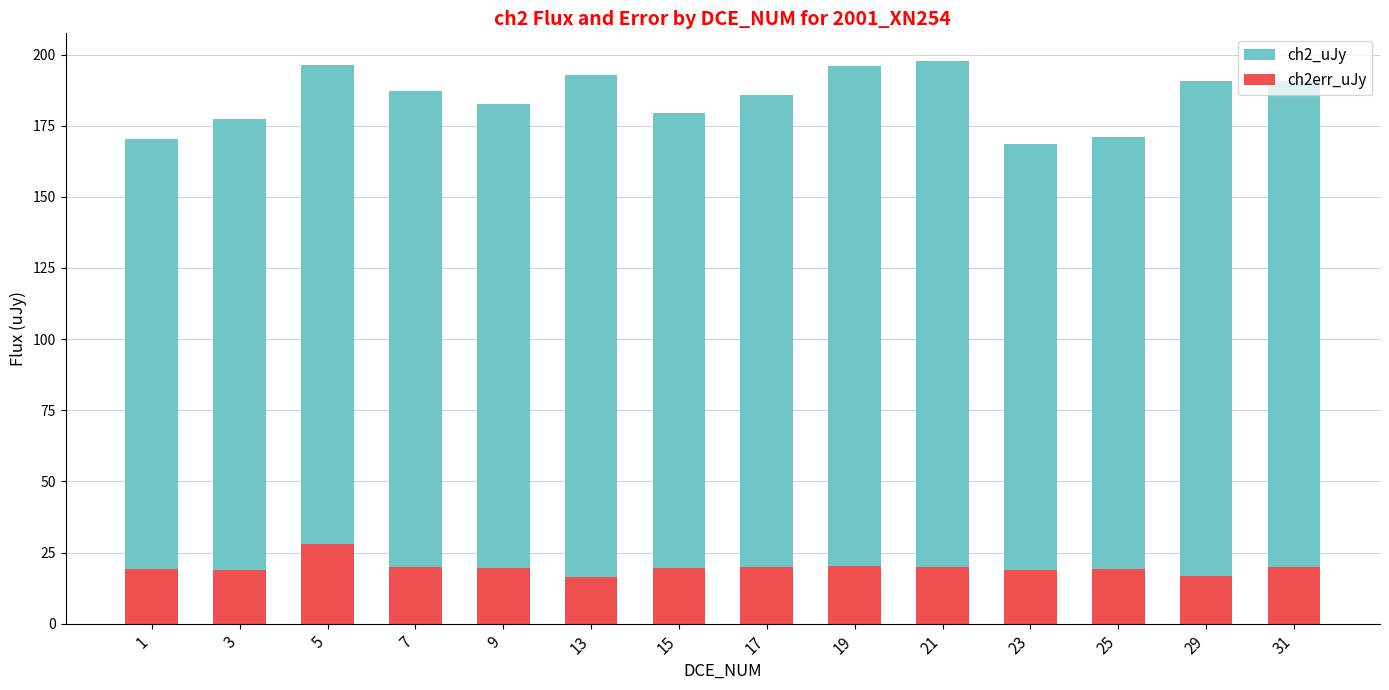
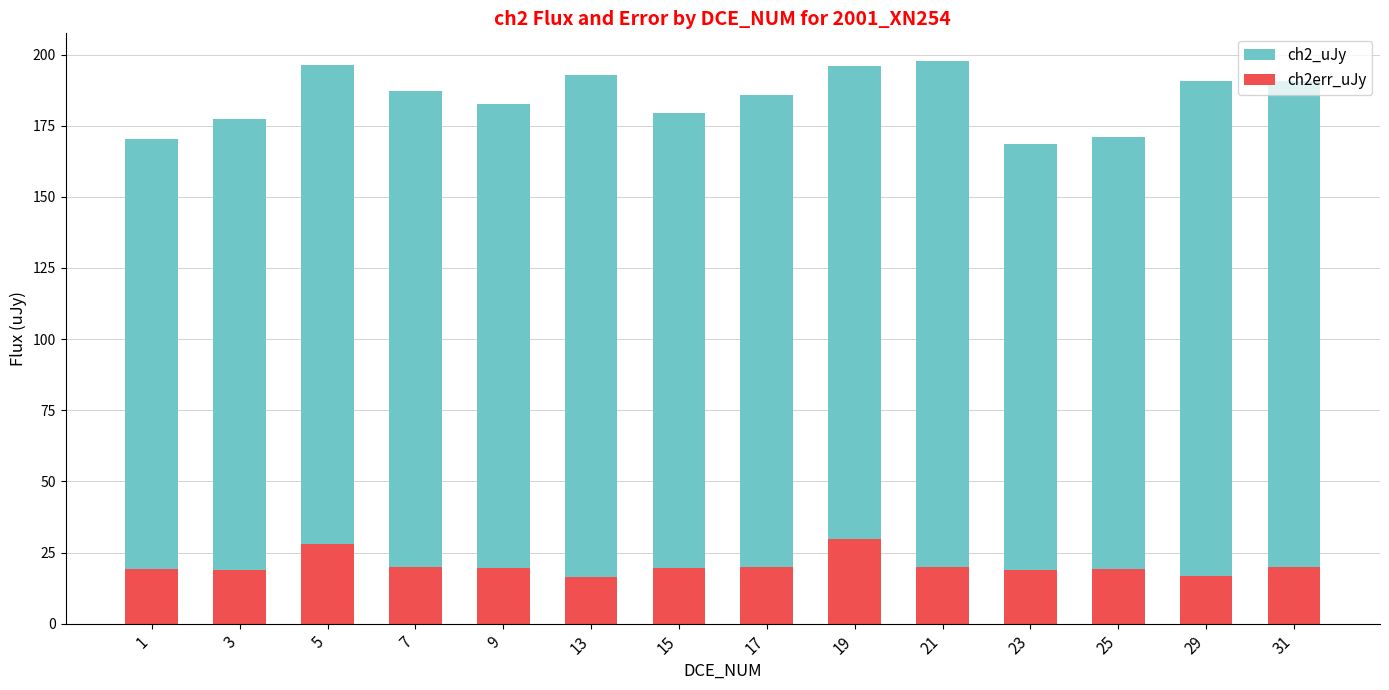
ch2err_uJy, 19: 20 -> 30
